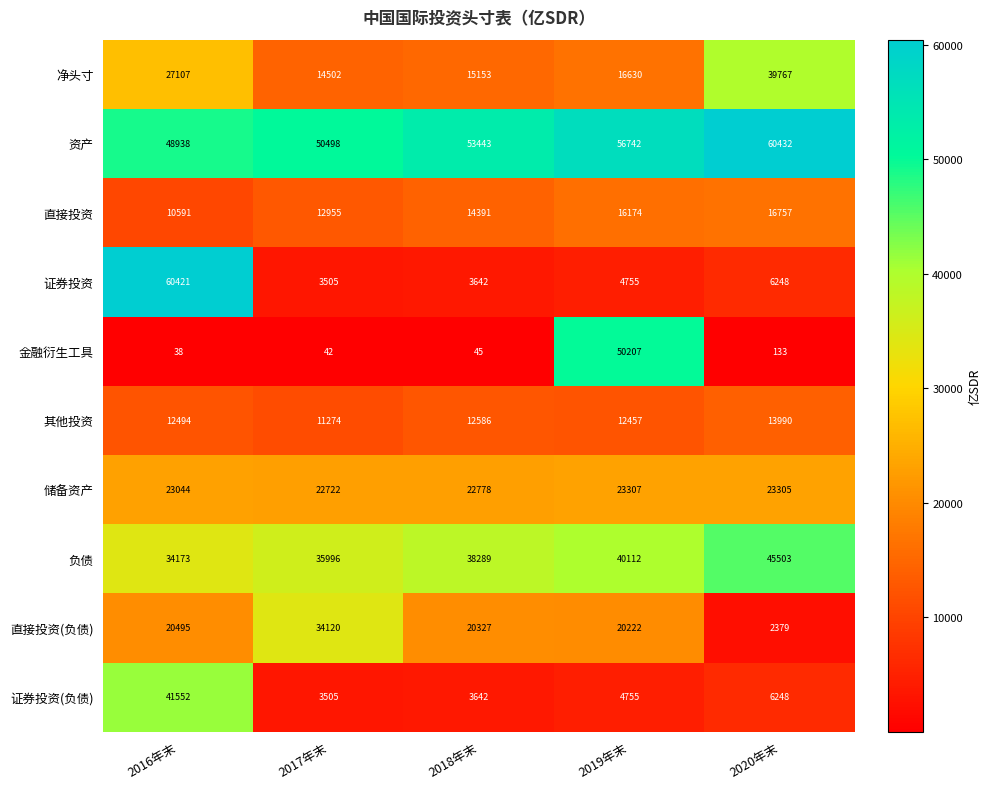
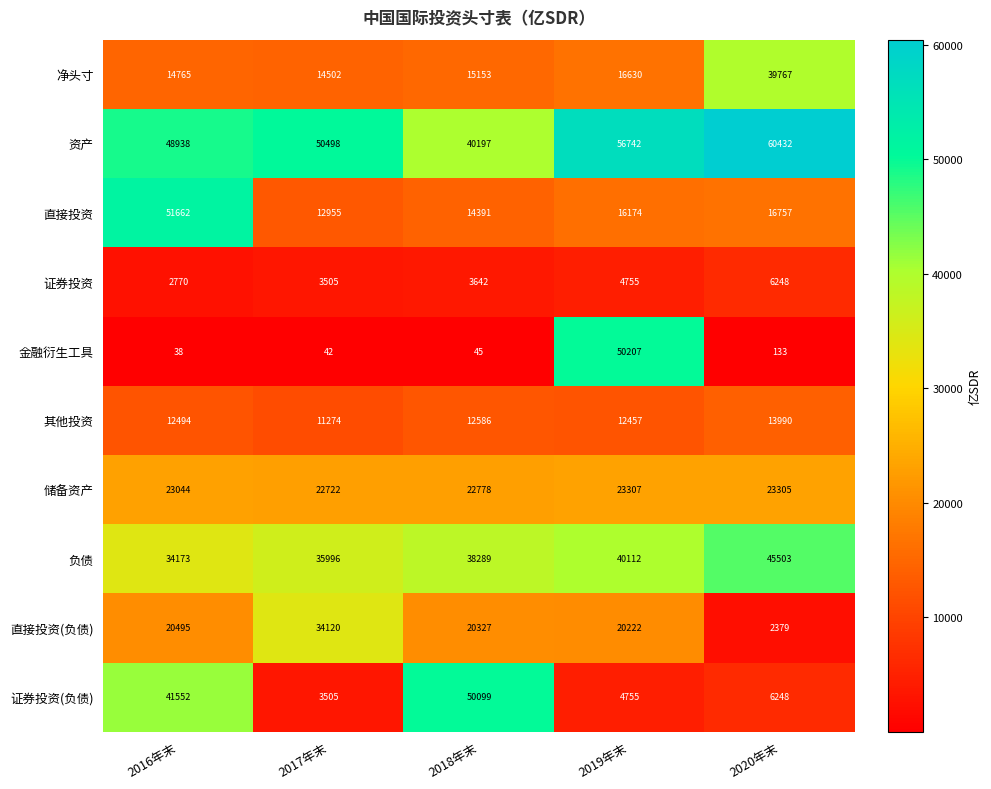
净头寸, 2016年末: 27107 -> 14765
资产, 2018年末: 53443 -> 40197
直接投资, 2016年末: 10591 -> 51662
证券投资, 2016年末: 60421 -> 2770
证券投资(负债), 2018年末: 3642 -> 50099
